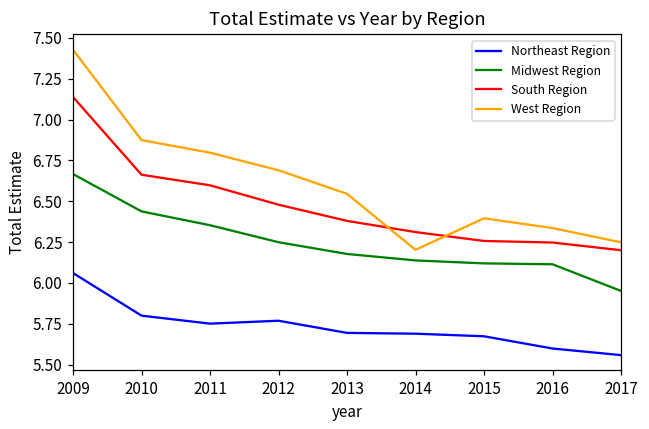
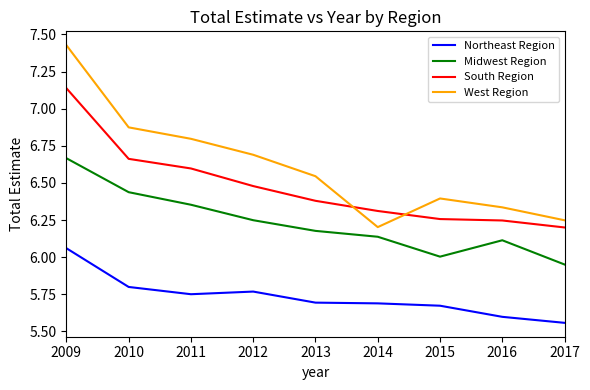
Midwest Region, 2015: 6.12 -> 6.00
